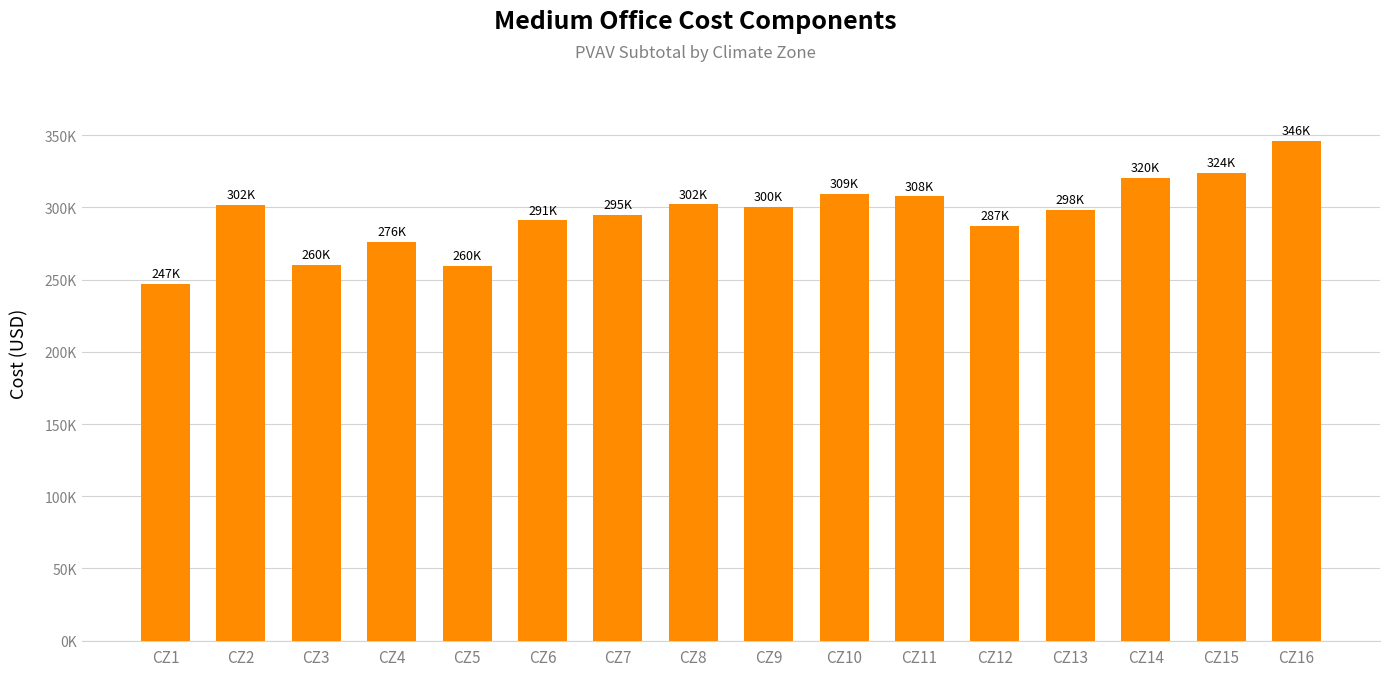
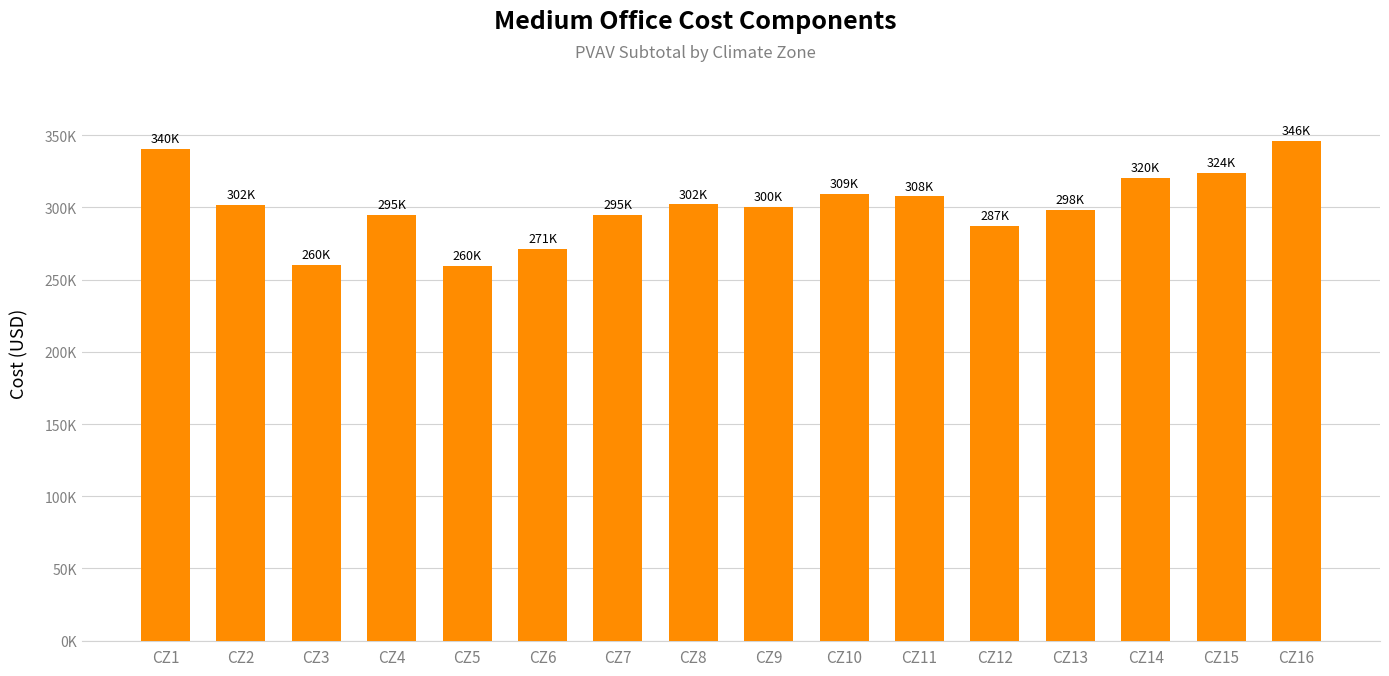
CZ1: 247K -> 340K
CZ4: 276K -> 295K
CZ6: 291K -> 271K
